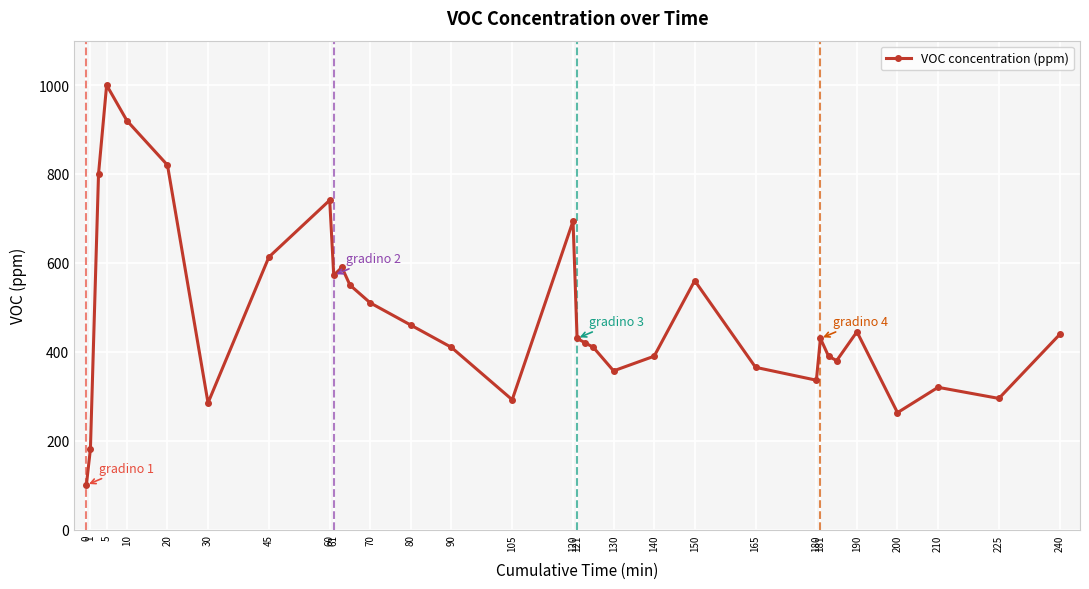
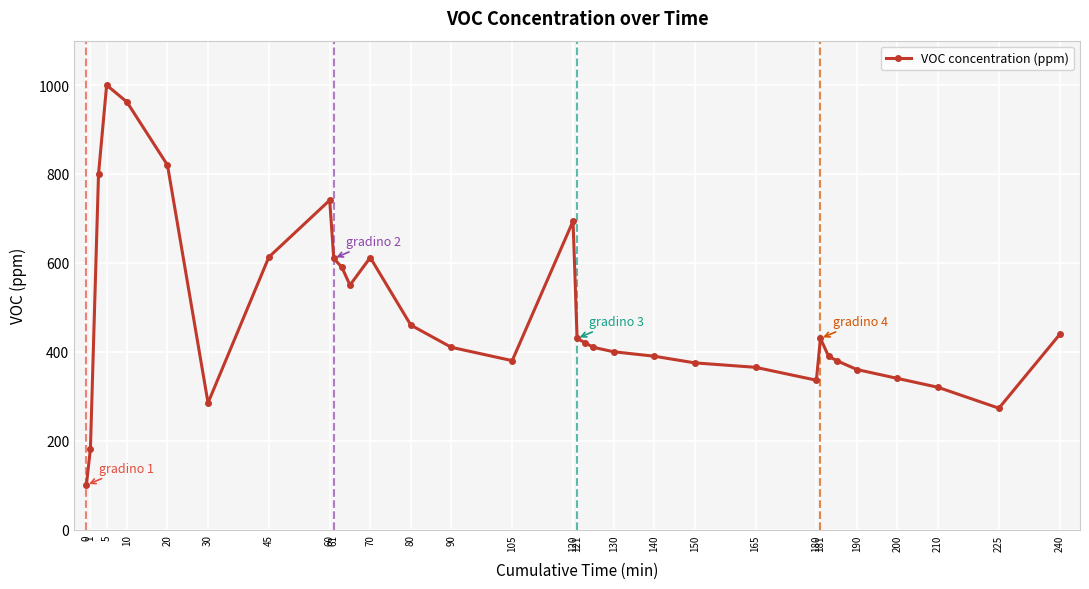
10: 920 -> 960
61: 570 -> 610
70: 510 -> 610
105: 290 -> 380
130: 360 -> 400
150: 560 -> 380
190: 450 -> 360
200: 260 -> 340
225: 300 -> 270
